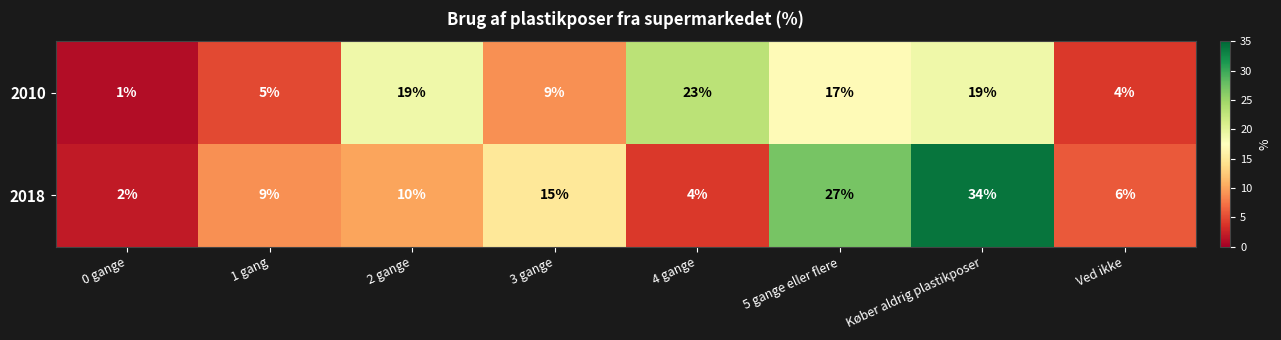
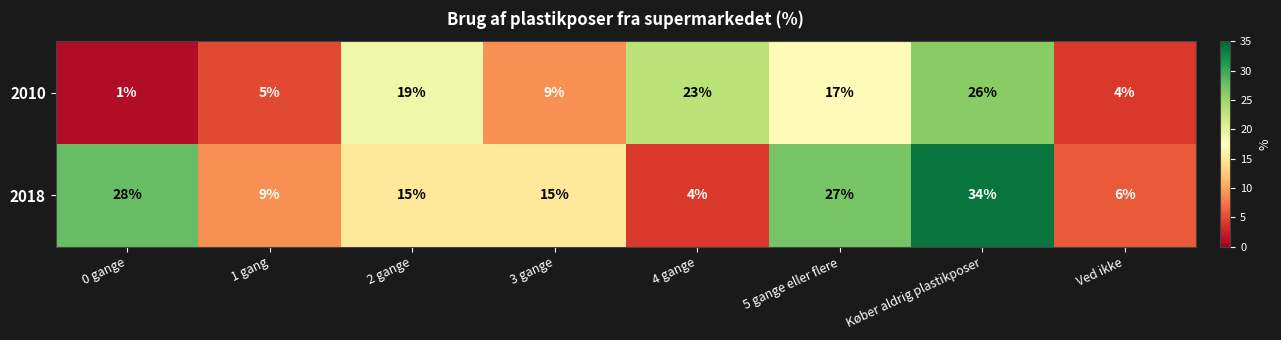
2010, Køber aldrig plastikposer: 19% -> 26%
2018, 0 gange: 2% -> 28%
2018, 2 gange: 10% -> 15%
